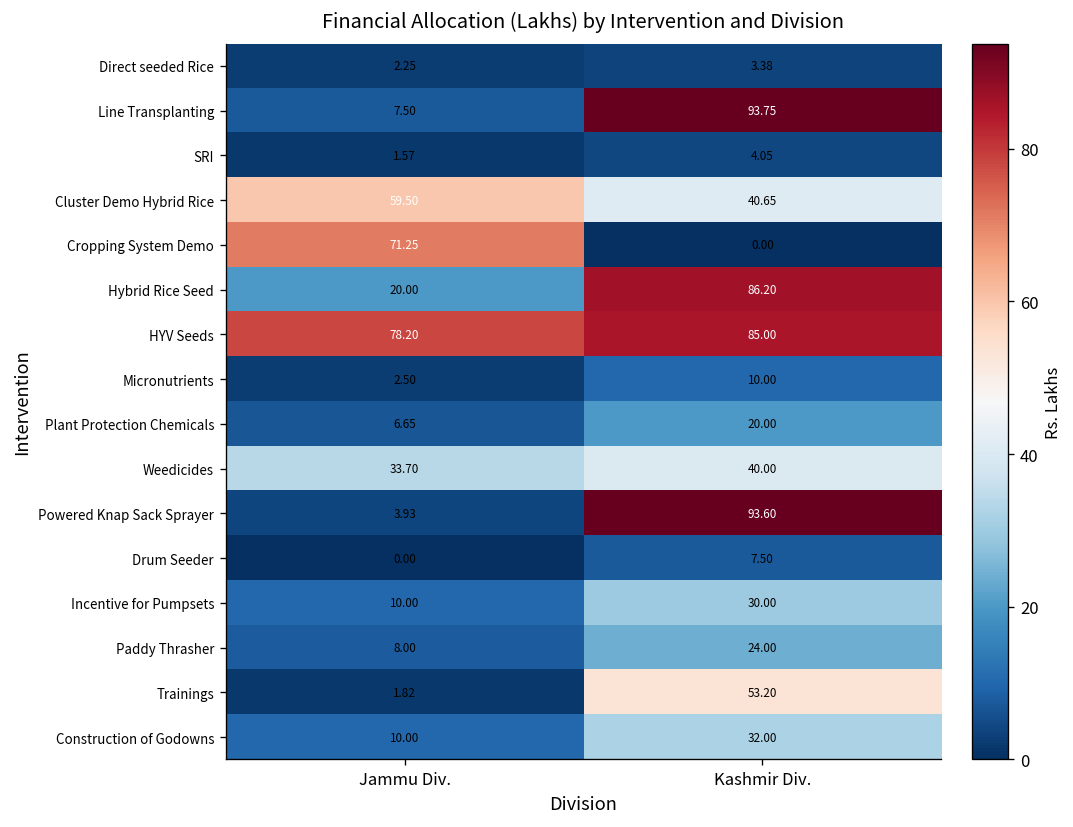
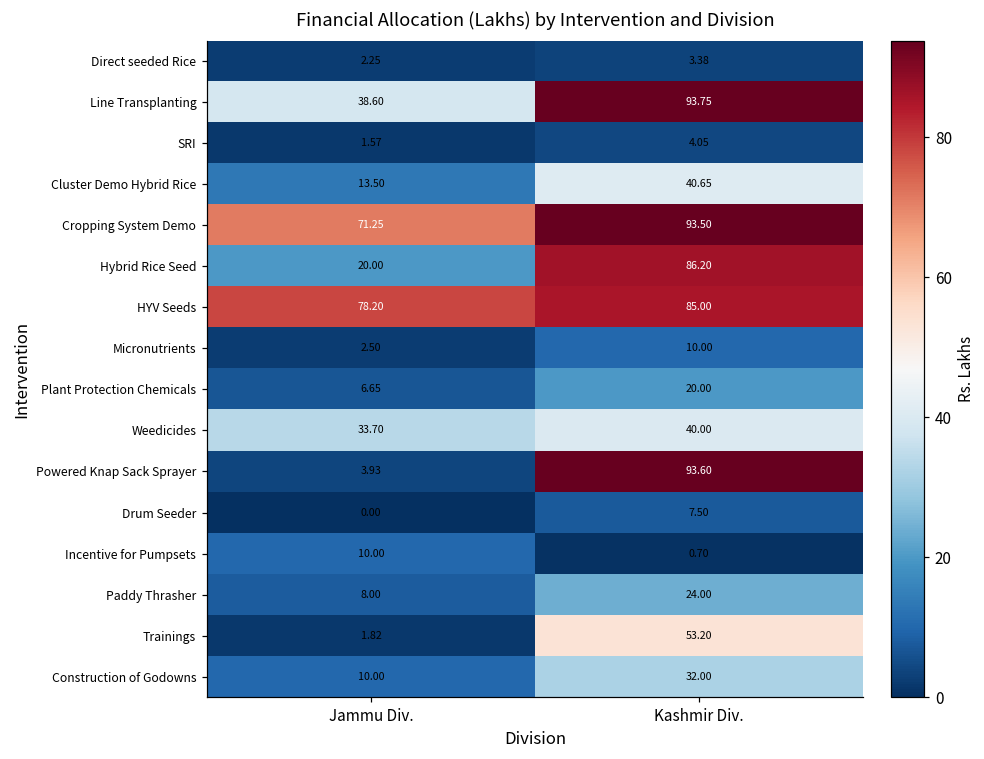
Line Transplanting, Jammu Div.: 7.50 -> 38.60
Cluster Demo Hybrid Rice, Jammu Div.: 59.50 -> 13.50
Cropping System Demo, Kashmir Div.: 0.00 -> 93.50
Incentive for Pumpsets, Kashmir Div.: 30.00 -> 0.70
